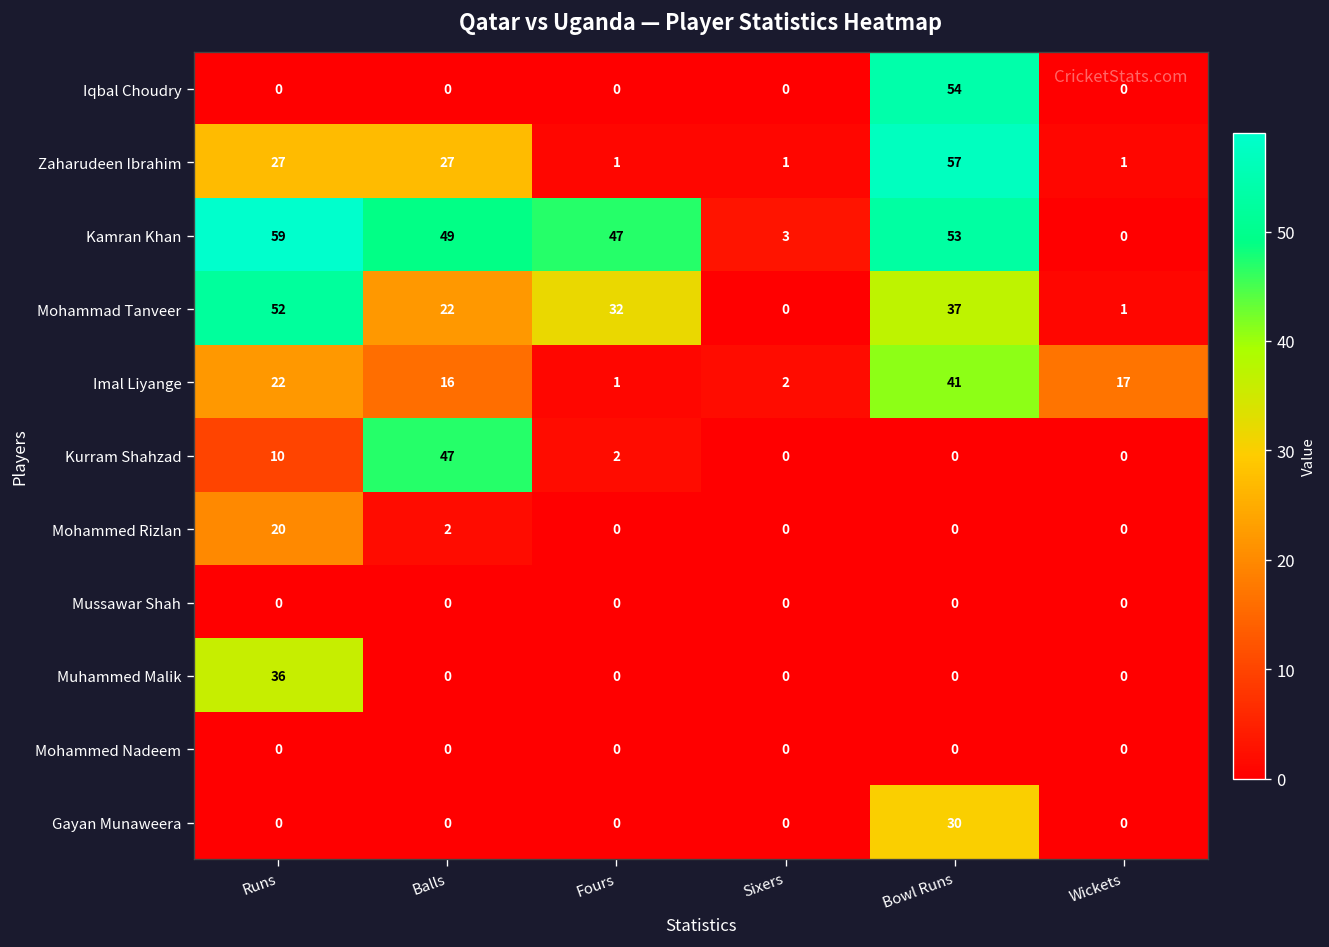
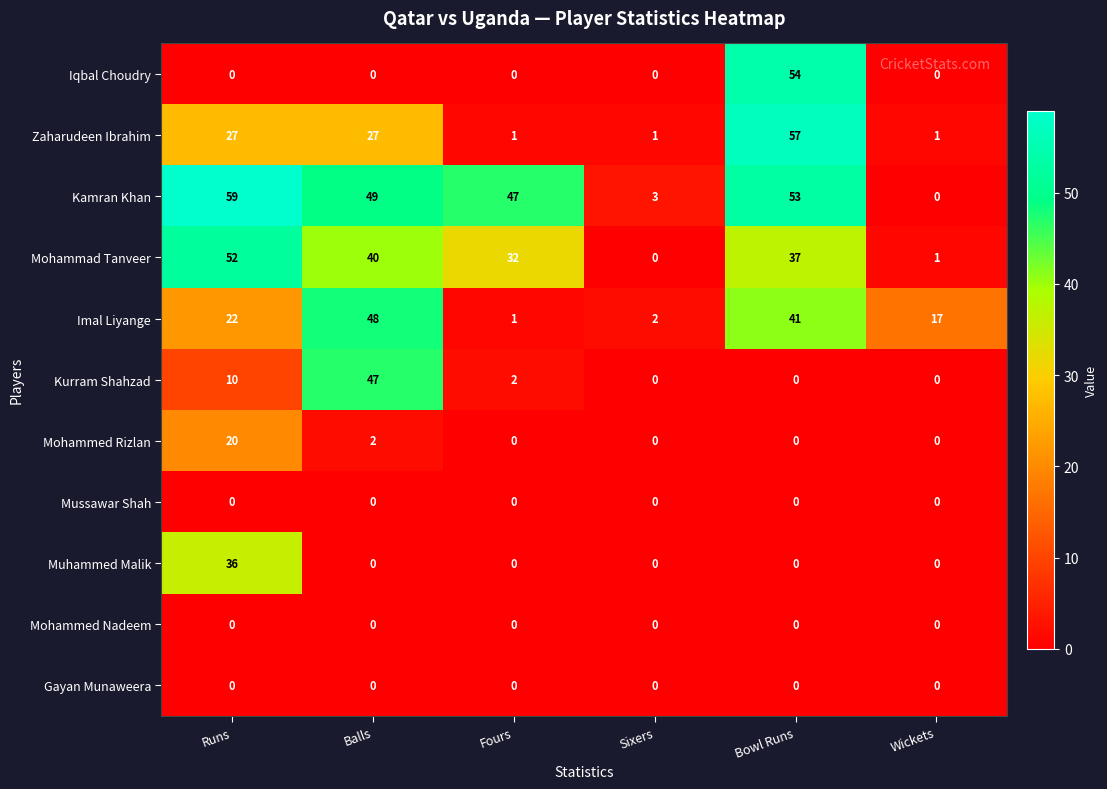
Mohammad Tanveer, Balls: 22 -> 40
Imal Liyange, Balls: 16 -> 48
Gayan Munaweera, Bowl Runs: 30 -> 0
